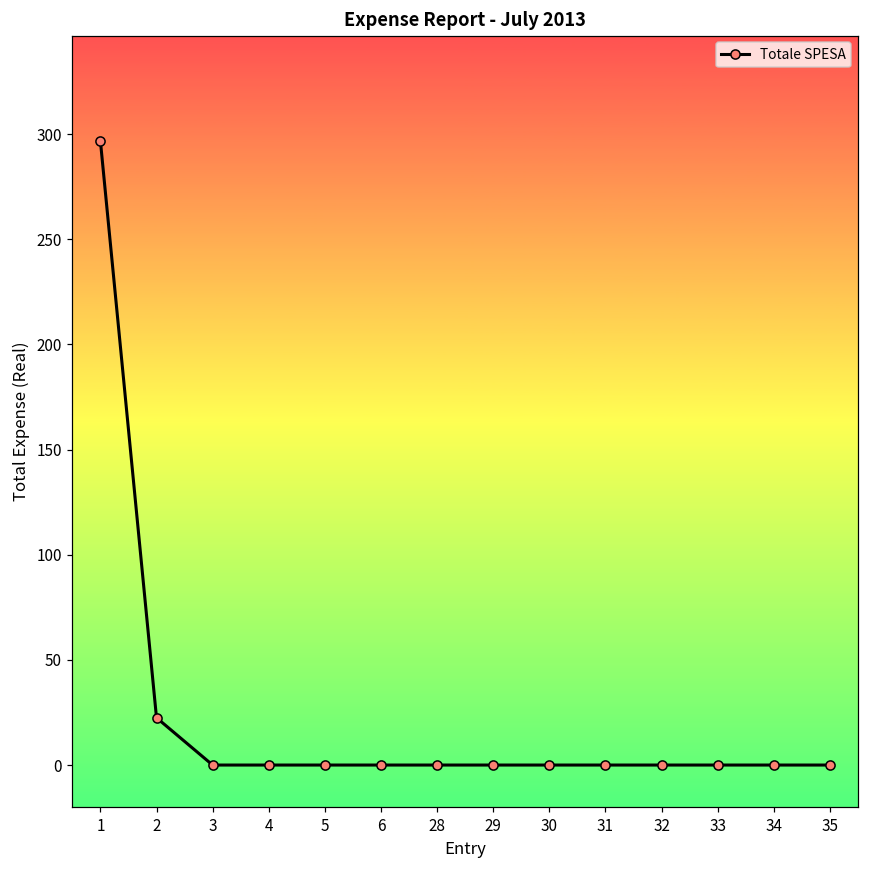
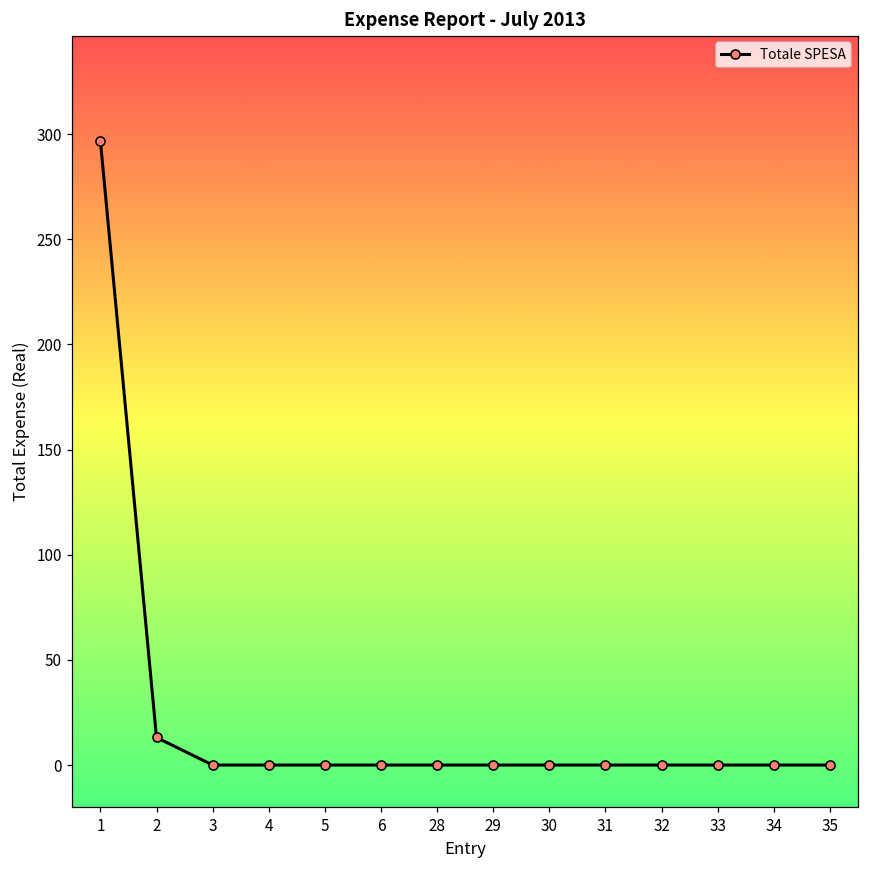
2: 23 -> 13
